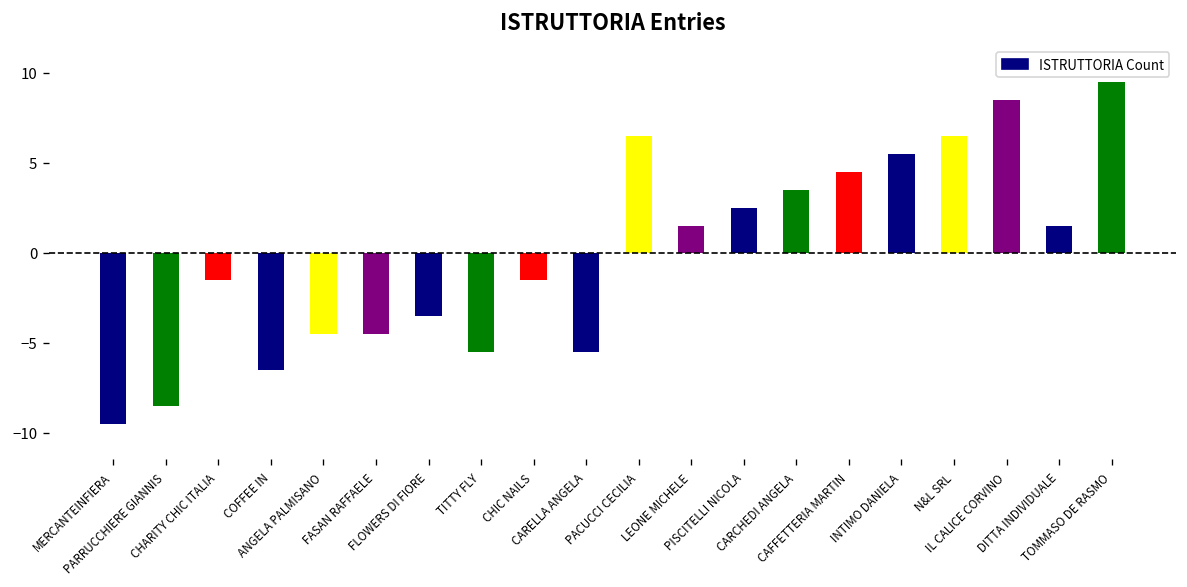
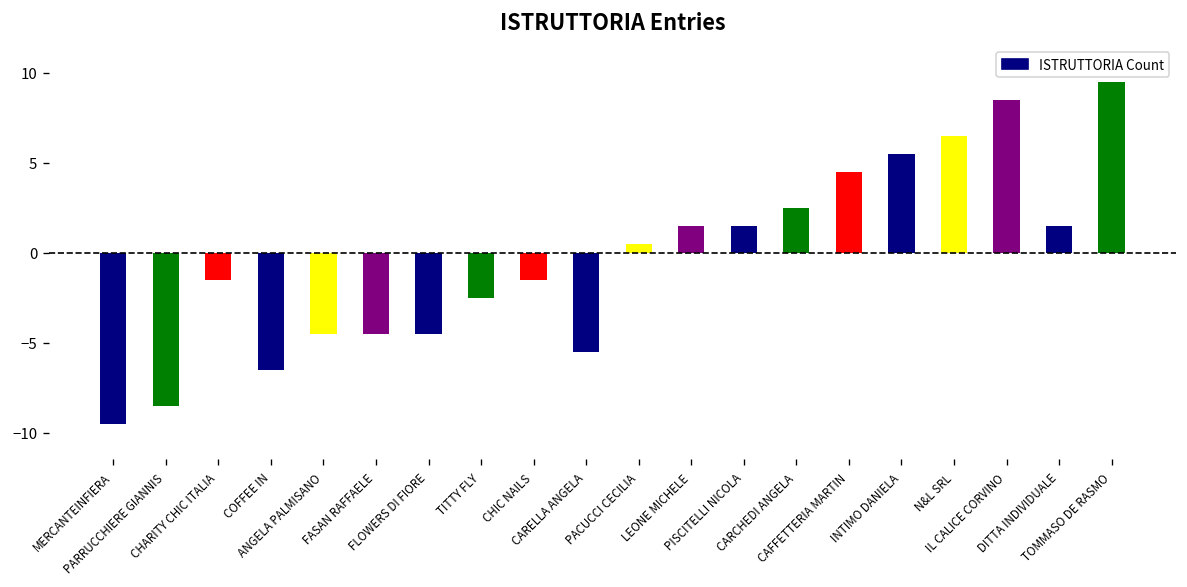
FLOWERS DI FIORE: -3.5 -> -4.5
TITTY FLY: -5.5 -> -2.5
PACUCCI CECILIA: 6.5 -> 0.5
PISCITELLI NICOLA: 2.5 -> 1.5
CARCHEDI ANGELA: 3.5 -> 2.5
